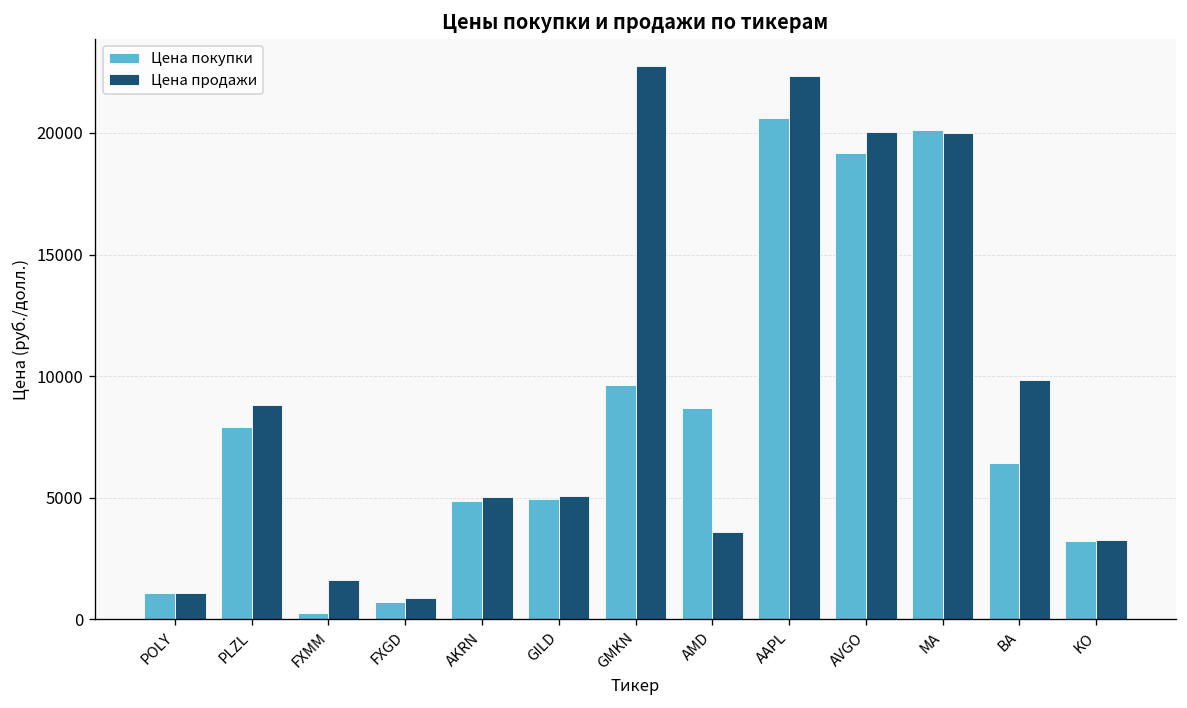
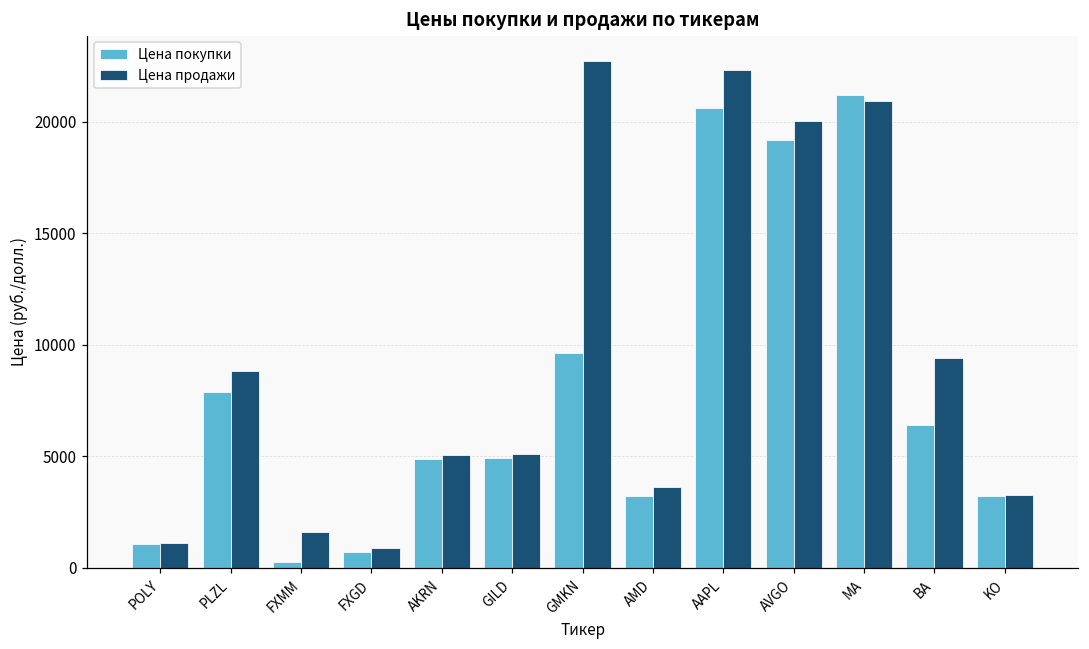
Цена покупки, AMD: 8700 -> 3200
Цена покупки, MA: 20100 -> 21200
Цена продажи, MA: 20000 -> 20900
Цена продажи, BA: 9800 -> 9400
